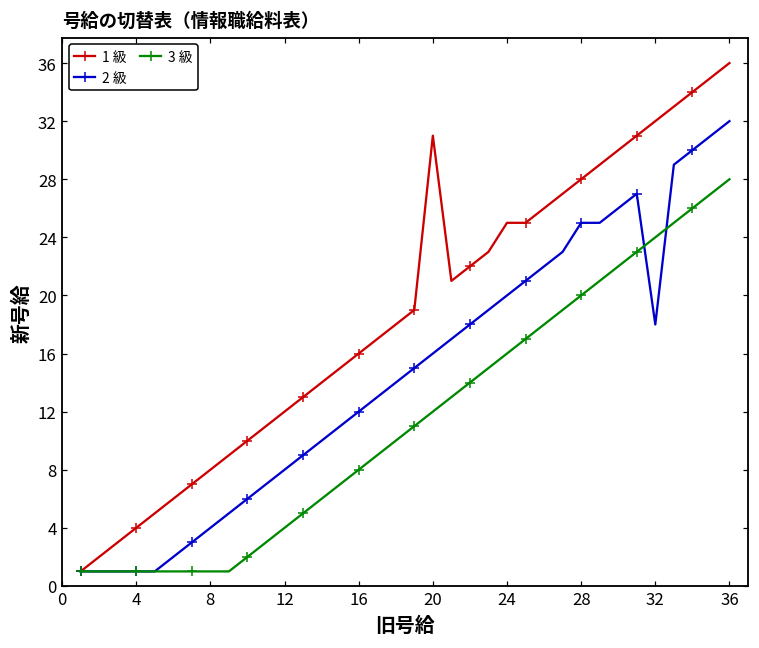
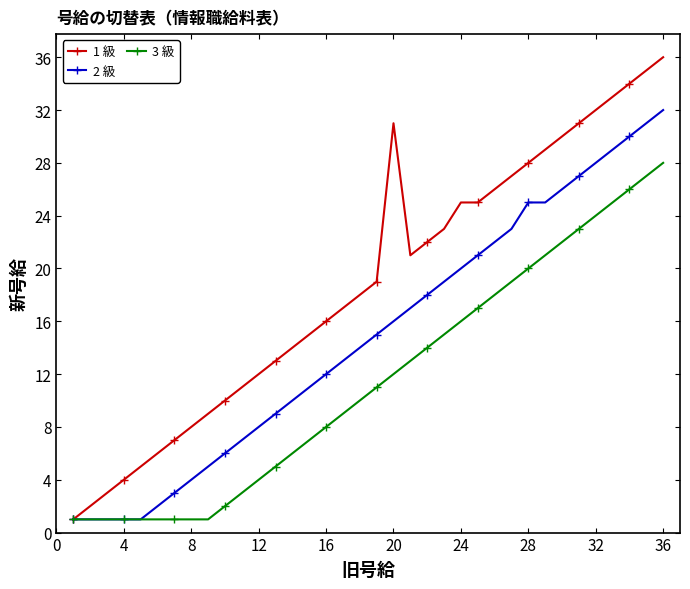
2 級, 32: 18 -> 28
